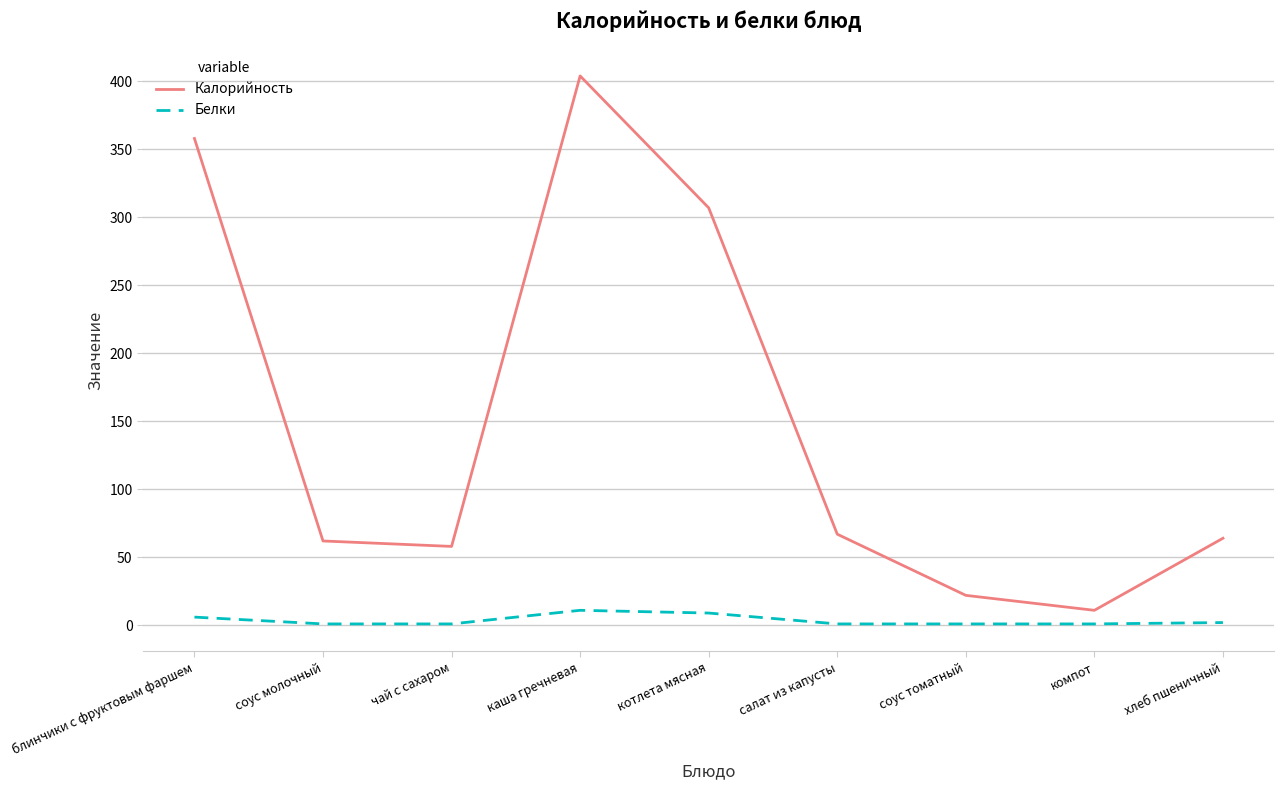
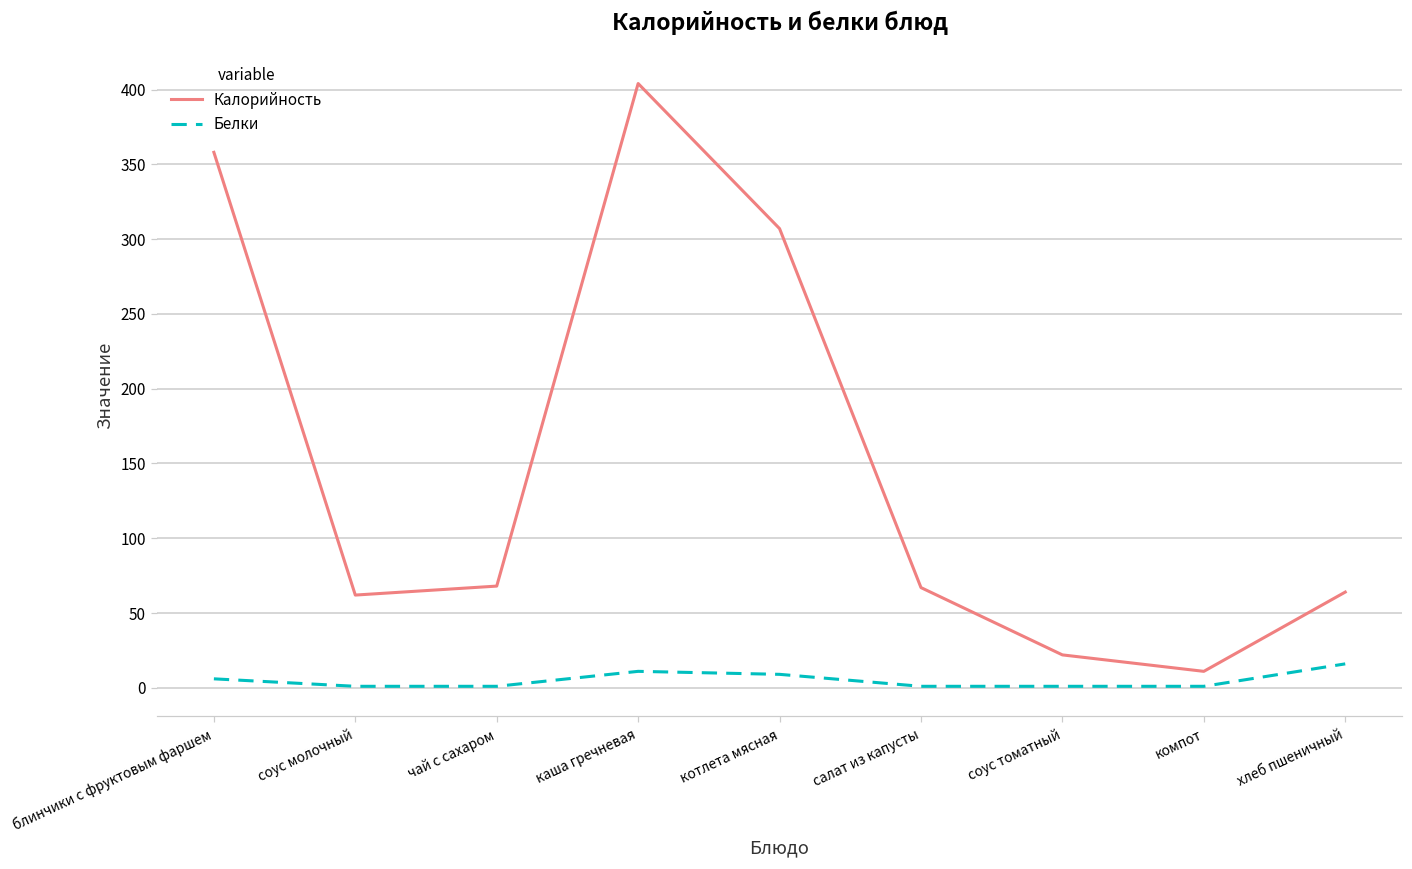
Калорийность, чай с сахаром: 58 -> 68
Белки, хлеб пшеничный: 2 -> 16
